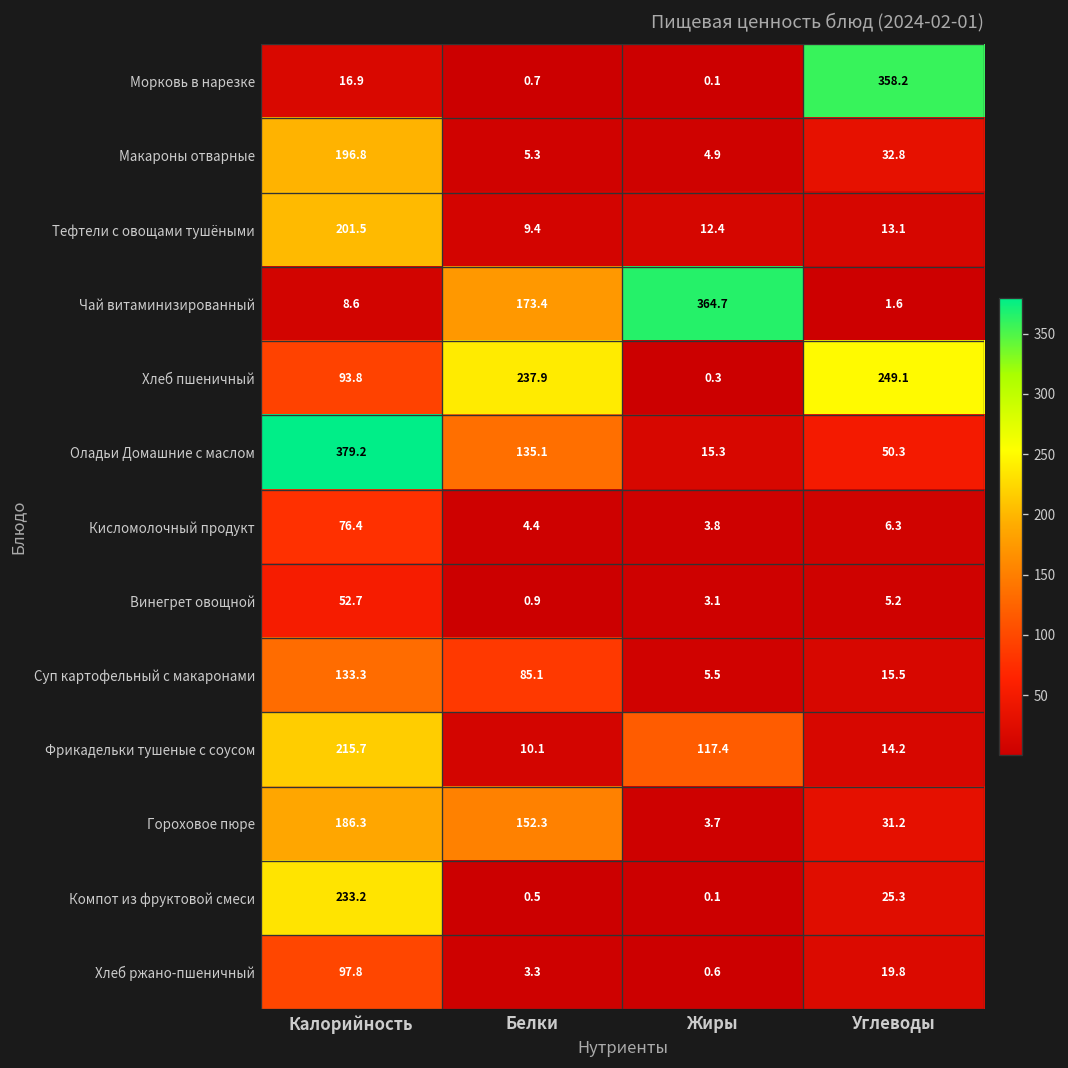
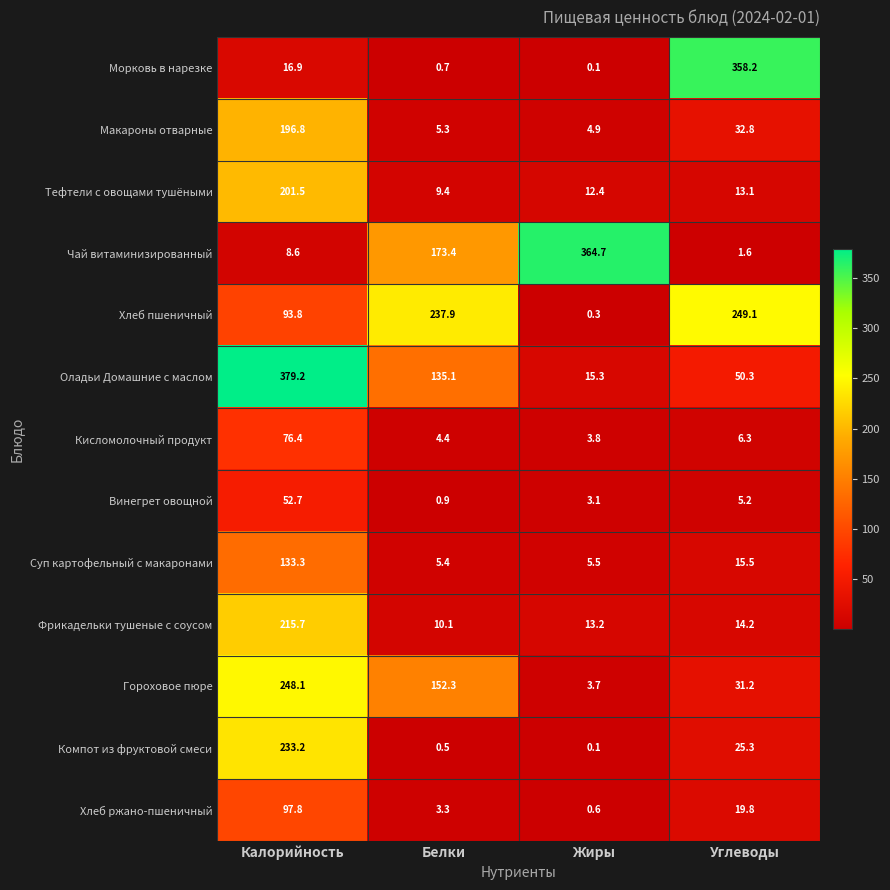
Суп картофельный с макаронами, Белки: 85.1 -> 5.4
Фрикадельки тушеные с соусом, Жиры: 117.4 -> 13.2
Гороховое пюре, Калорийность: 186.3 -> 248.1
